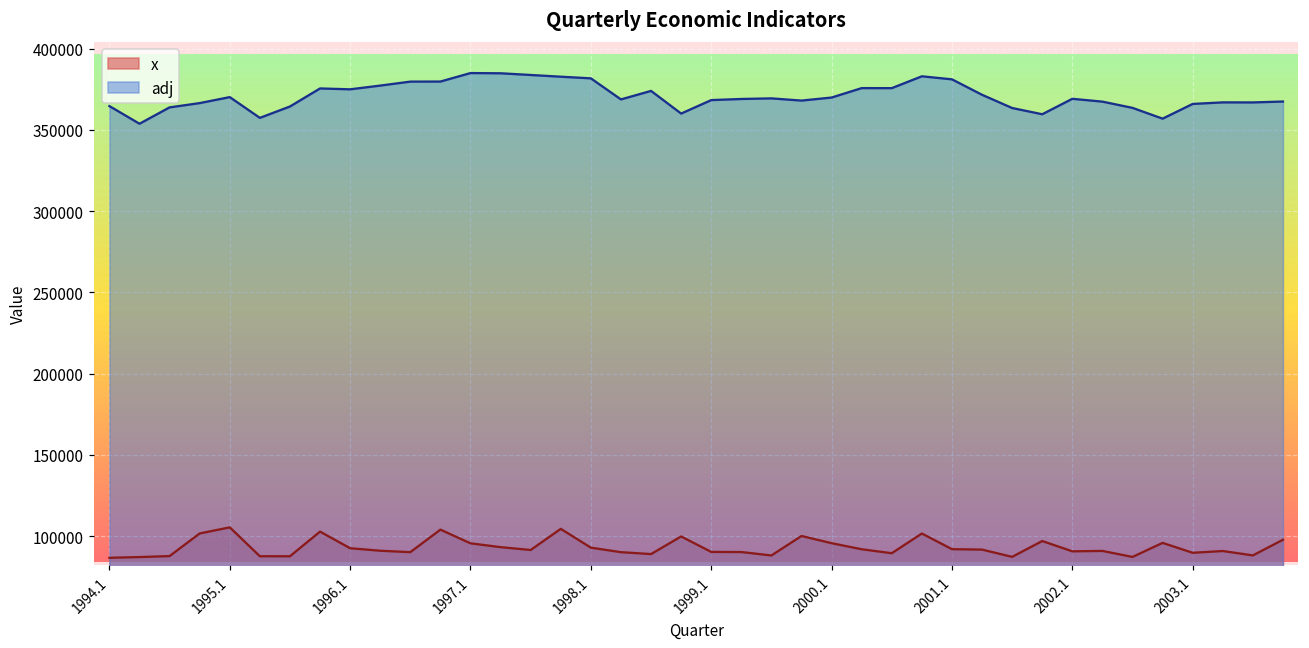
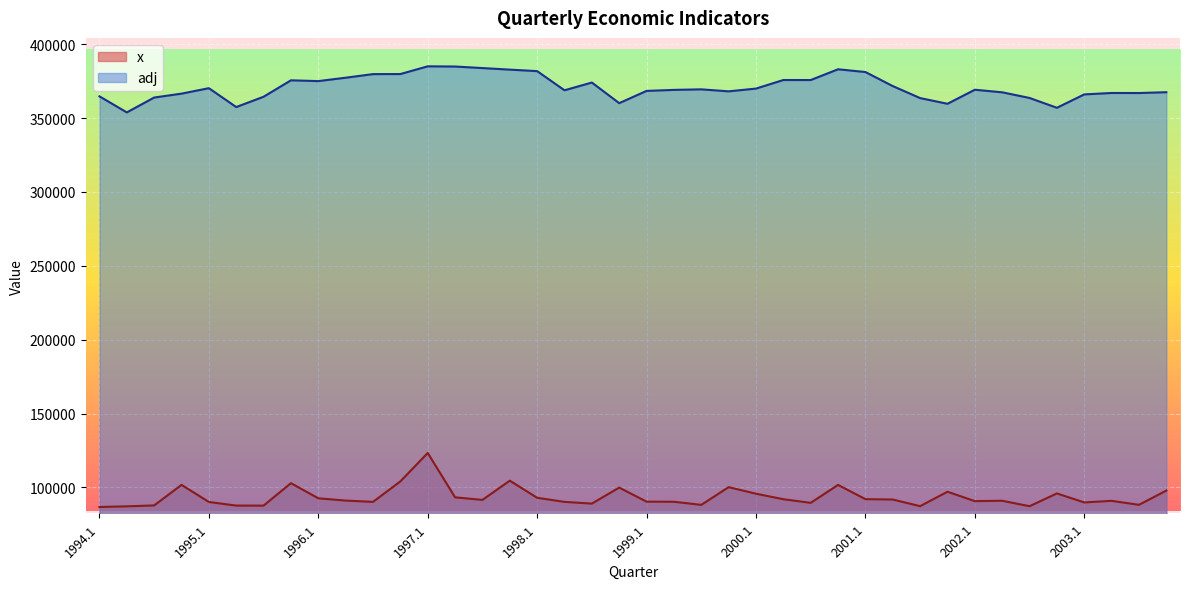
x, 1995.1: 105000 -> 90000
x, 1997.1: 96000 -> 123000
